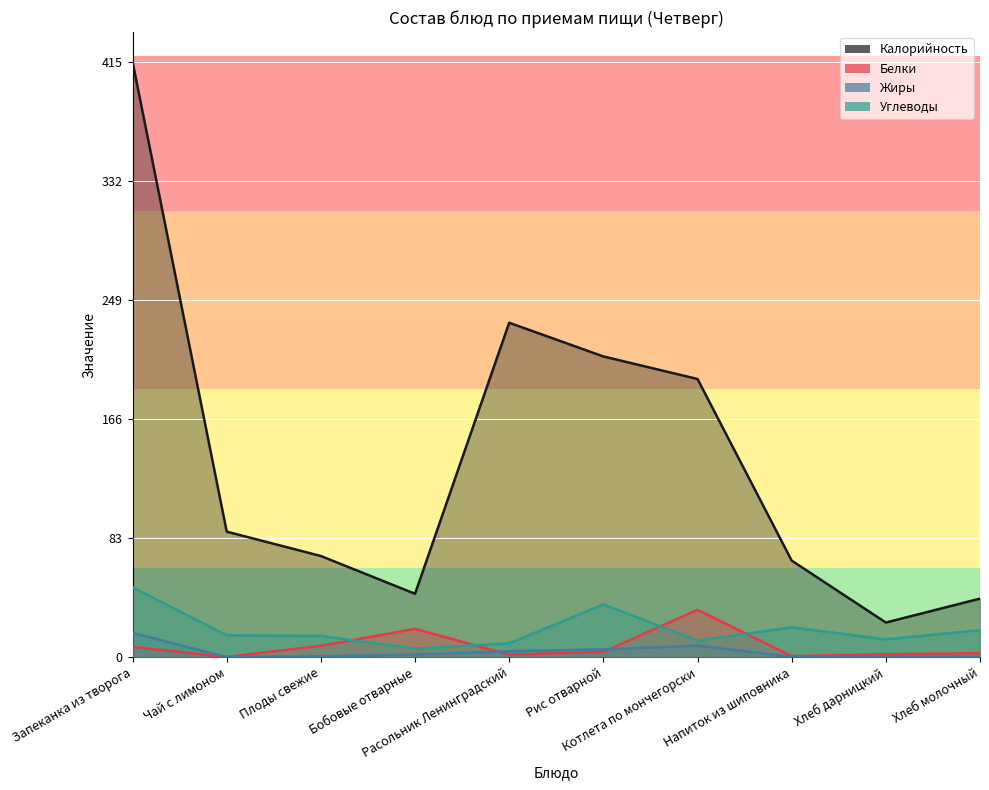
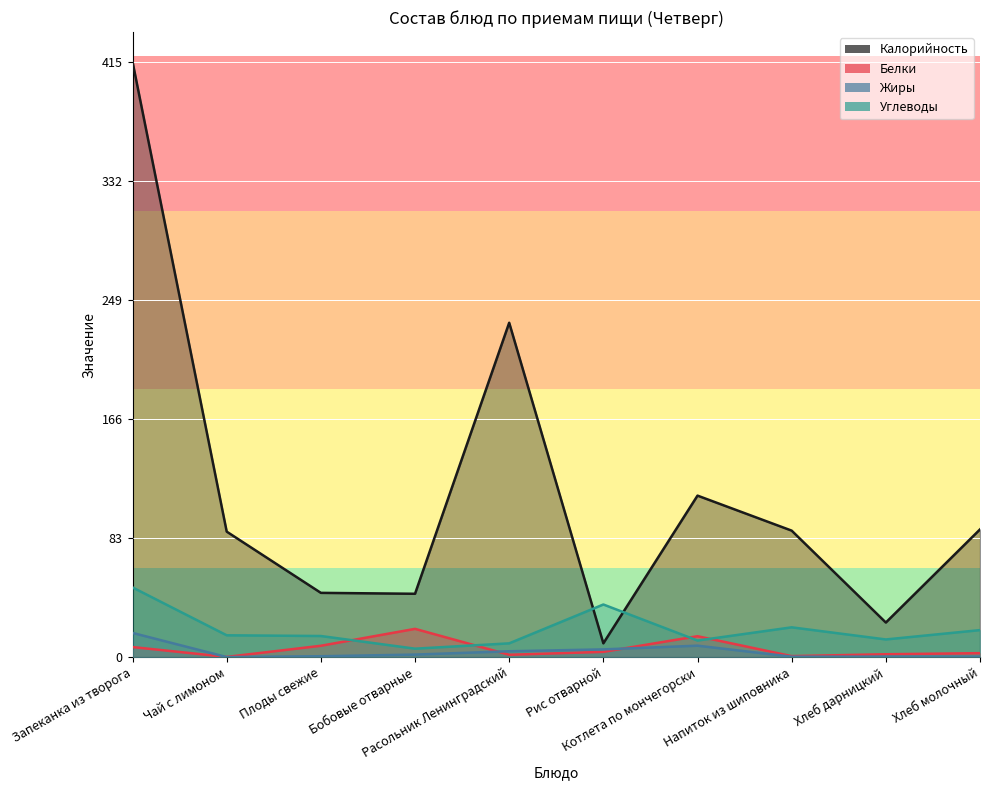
Калорийность, Плоды свежие: 71 -> 45
Калорийность, Рис отварной: 210 -> 10
Калорийность, Котлета по мончегорски: 194 -> 113
Белки, Котлета по мончегорски: 33 -> 15
Калорийность, Напиток из шиповника: 67 -> 88
Калорийность, Хлеб молочный: 41 -> 89
